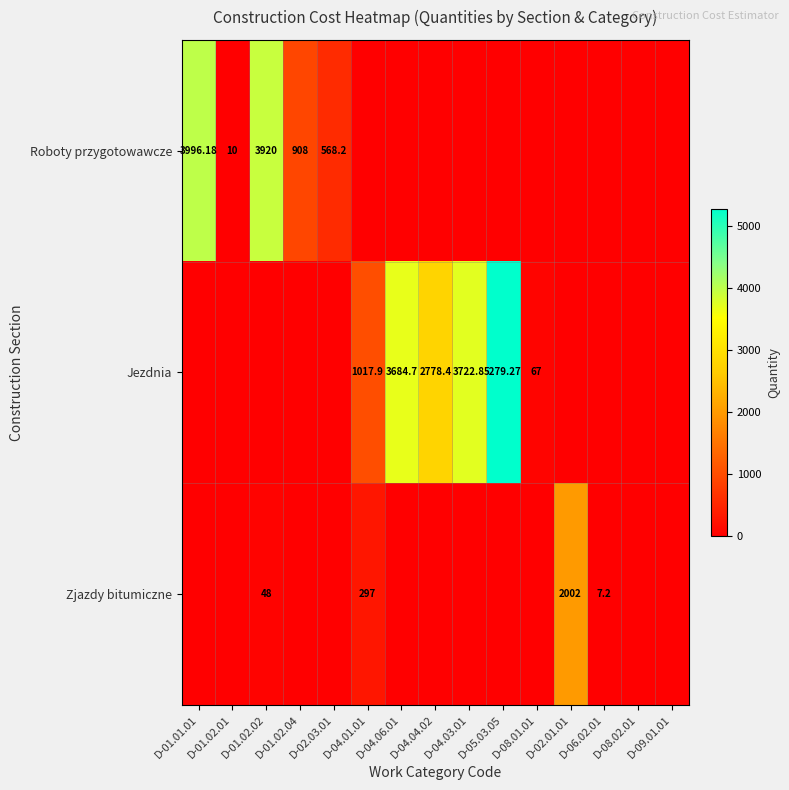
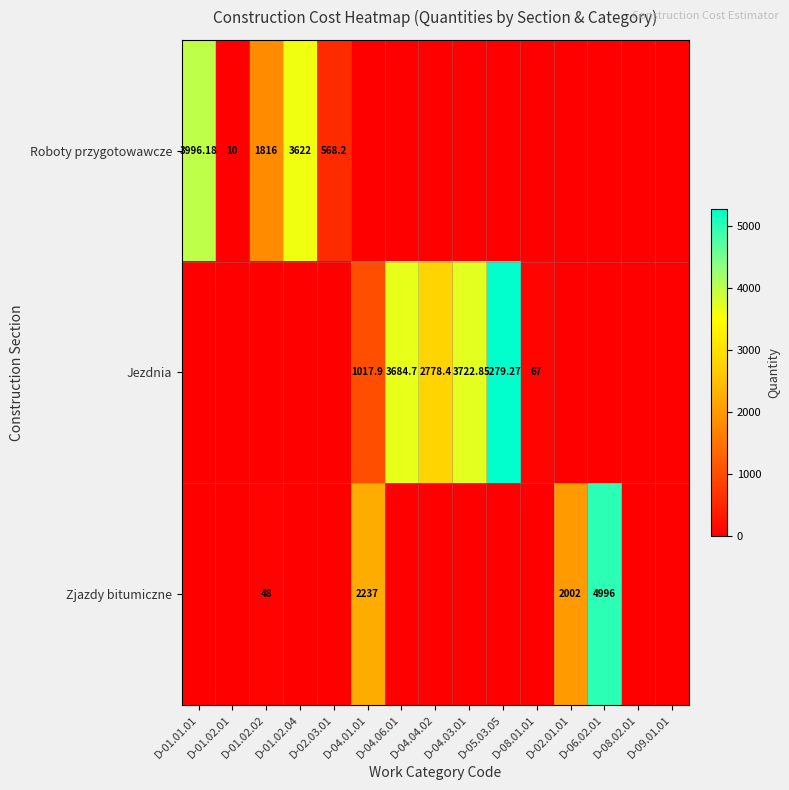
Roboty przygotowawcze, D-01.02.02: 3920 -> 1816
Roboty przygotowawcze, D-01.02.04: 908 -> 3622
Zjazdy bitumiczne, D-04.01.01: 297 -> 2237
Zjazdy bitumiczne, D-06.02.01: 7.2 -> 4996
